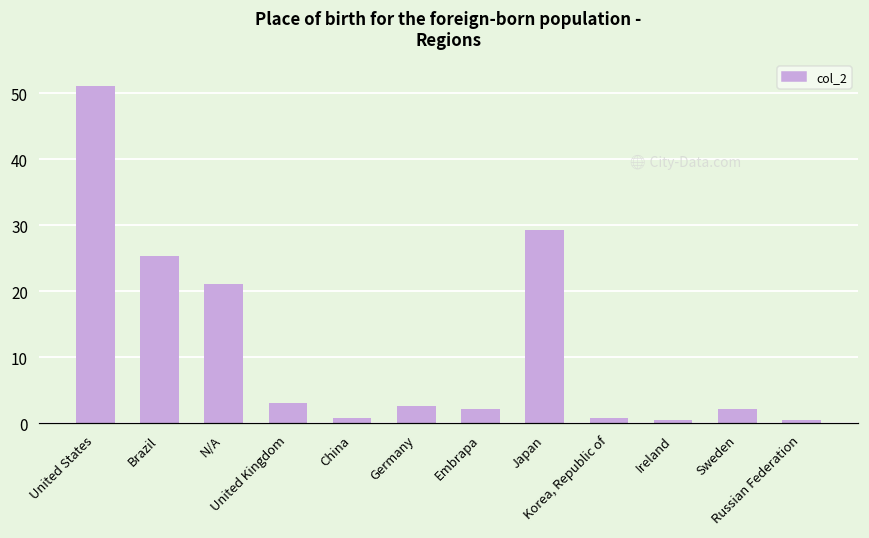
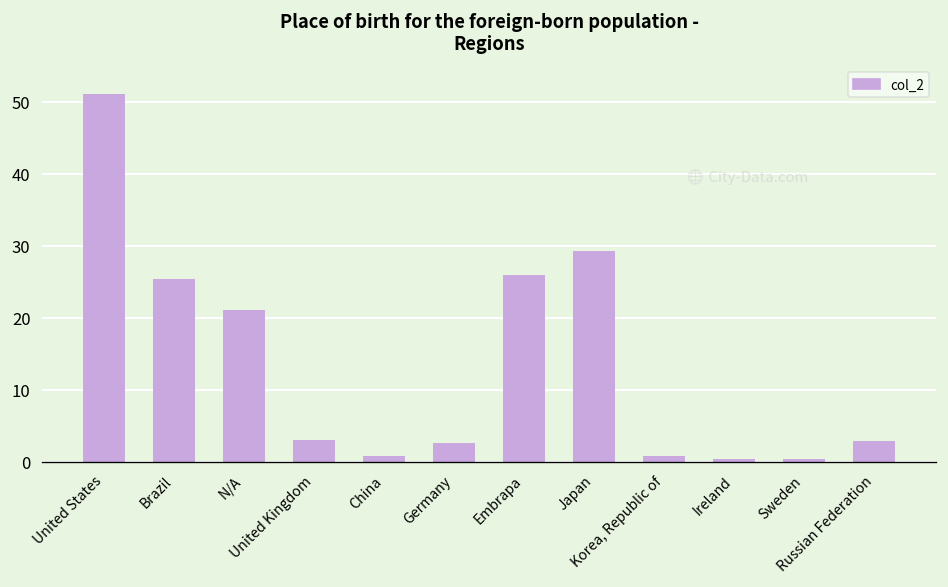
Embrapa: 2 -> 26
Sweden: 2 -> 0
Russian Federation: 0 -> 3
